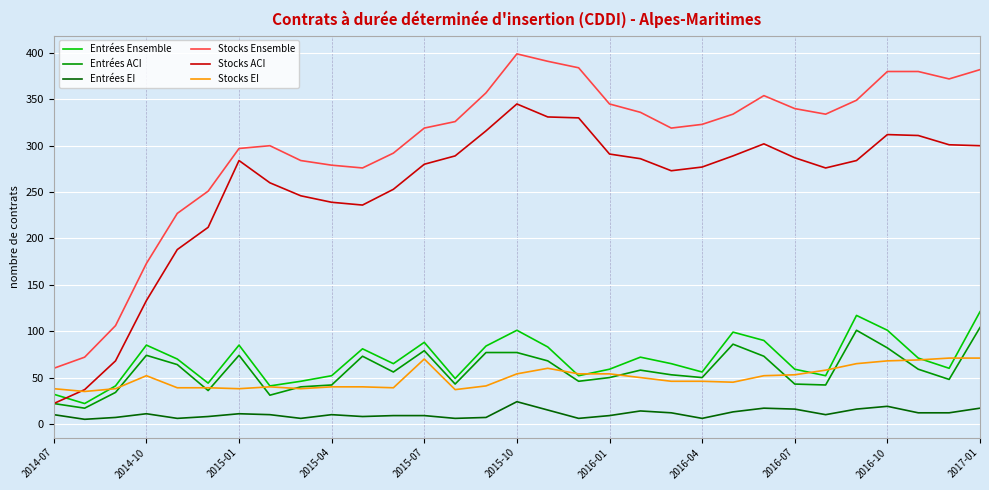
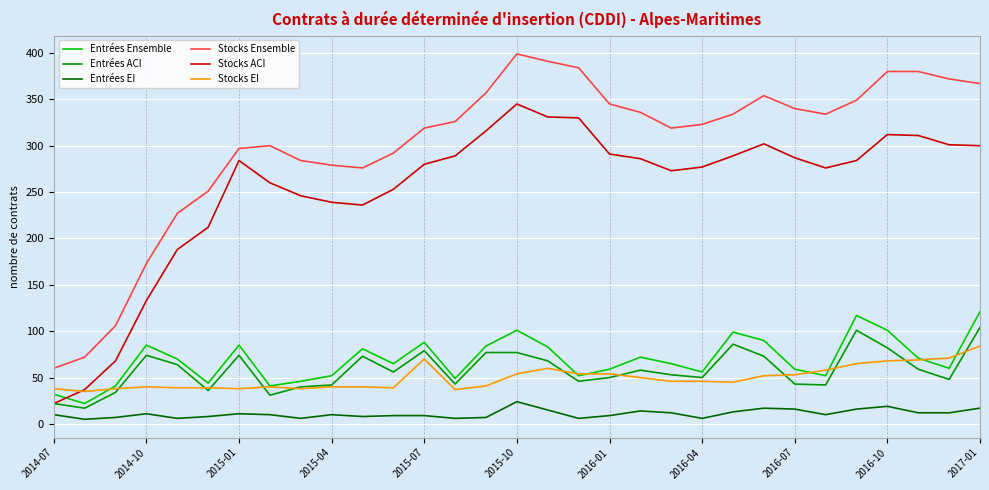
Stocks EI, 2014-10: 50 -> 40
Stocks Ensemble, 2017-01: 380 -> 370
Stocks EI, 2017-01: 70 -> 80
